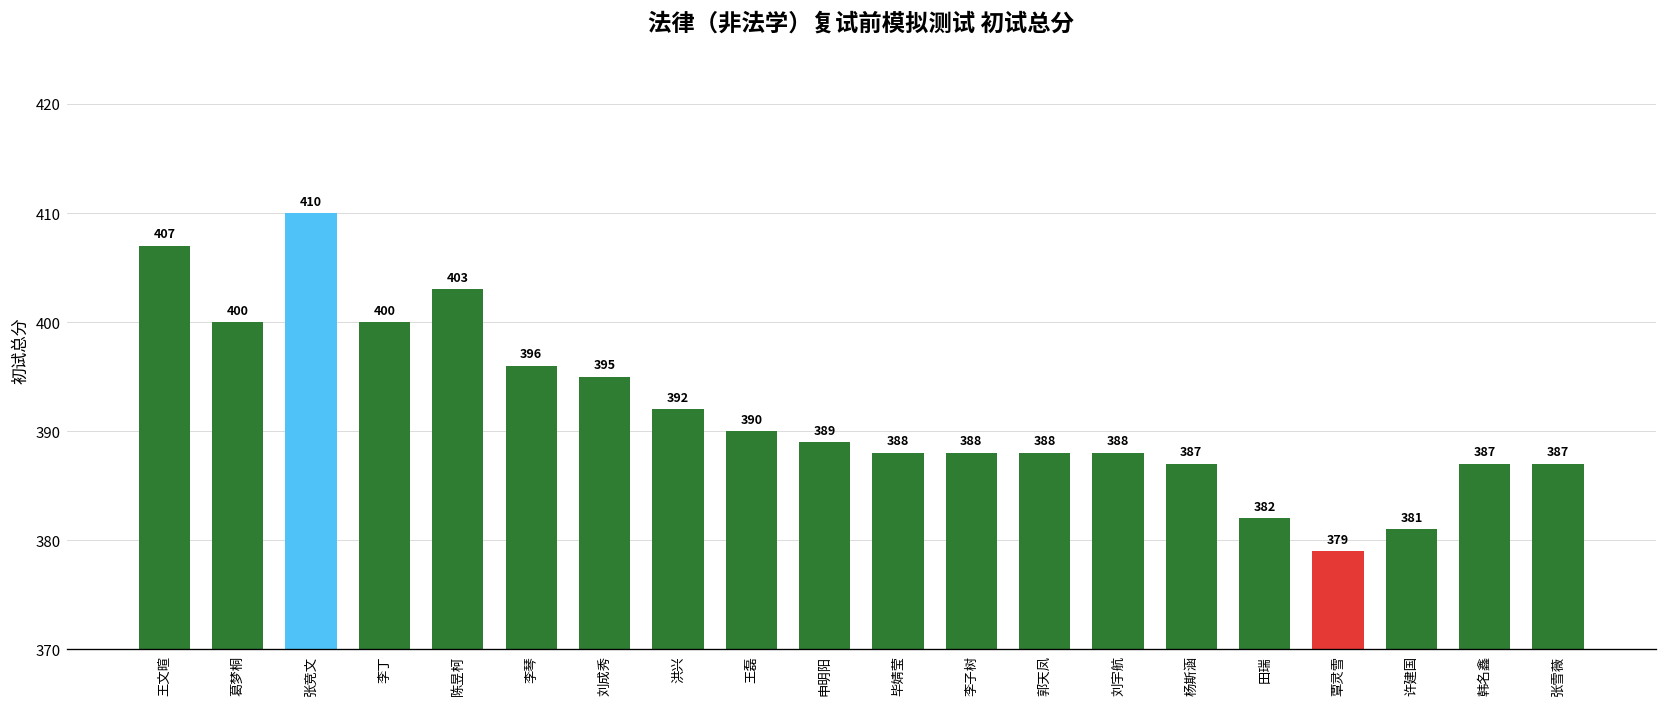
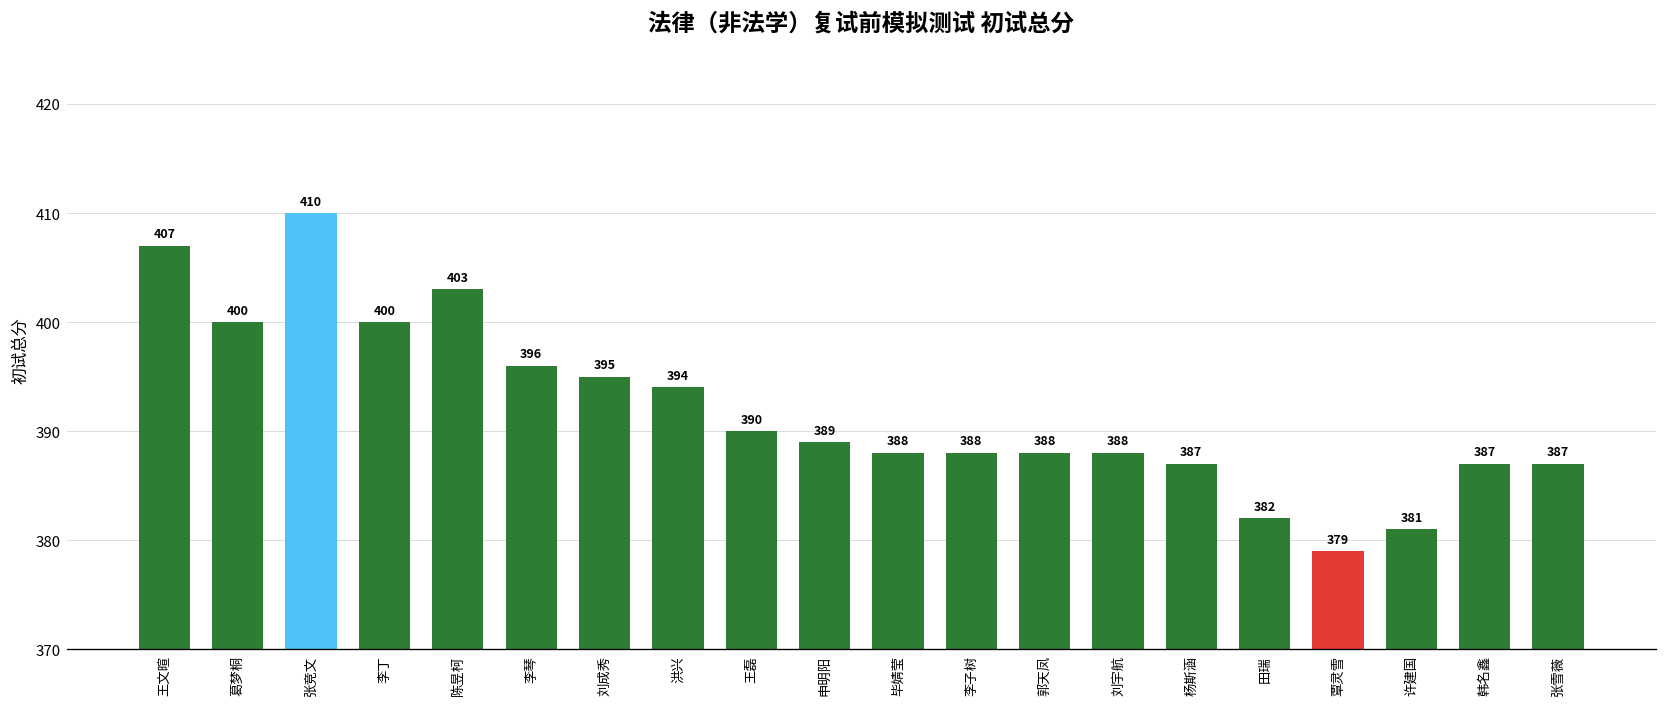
洪兴: 392 -> 394
